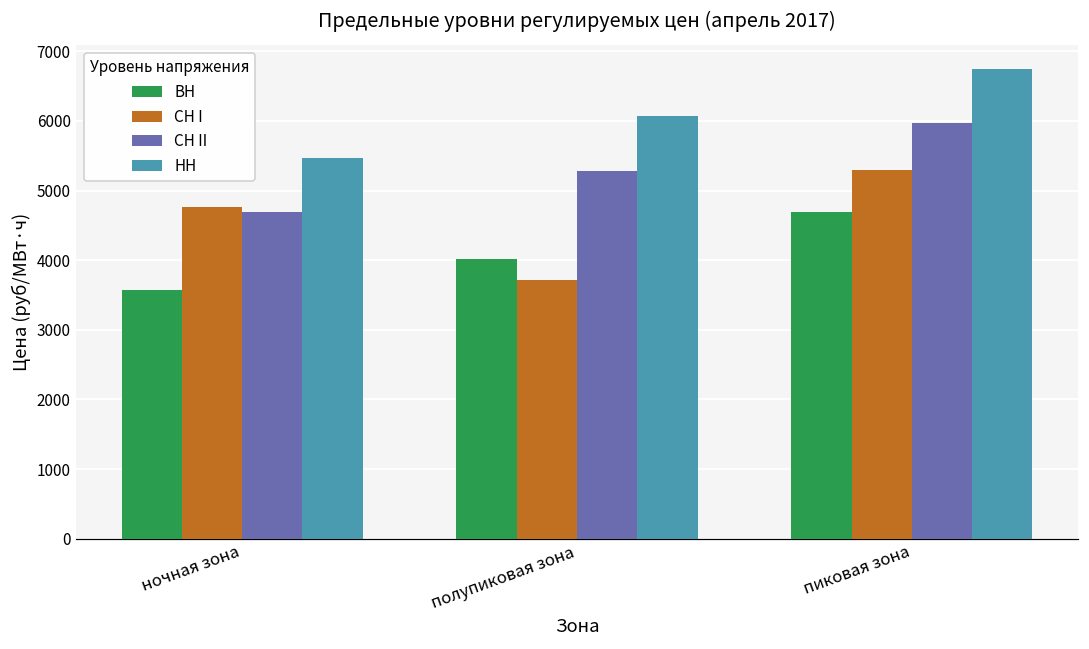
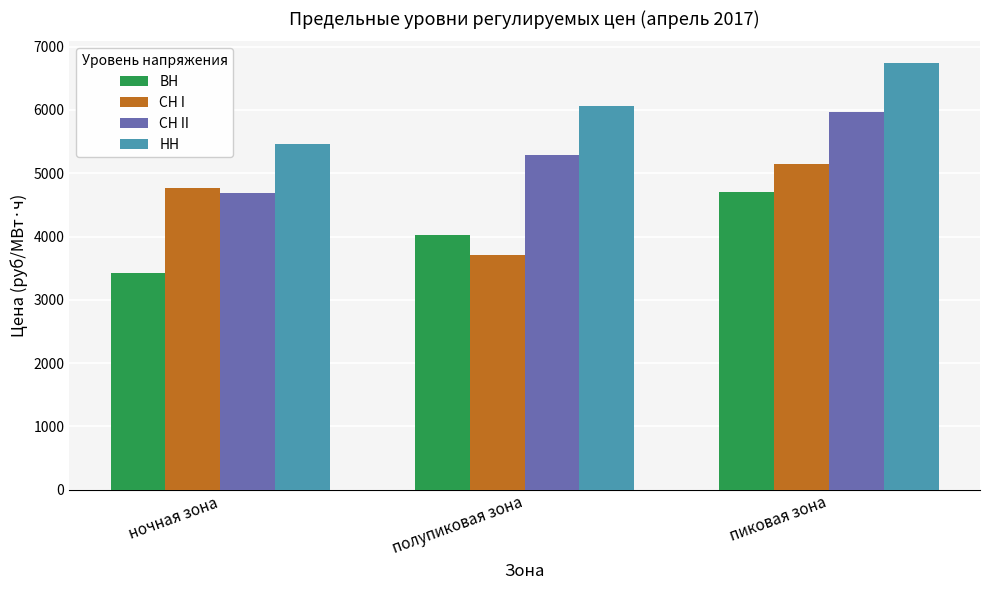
ВН, ночная зона: 3600 -> 3400
СН I, пиковая зона: 5300 -> 5100
